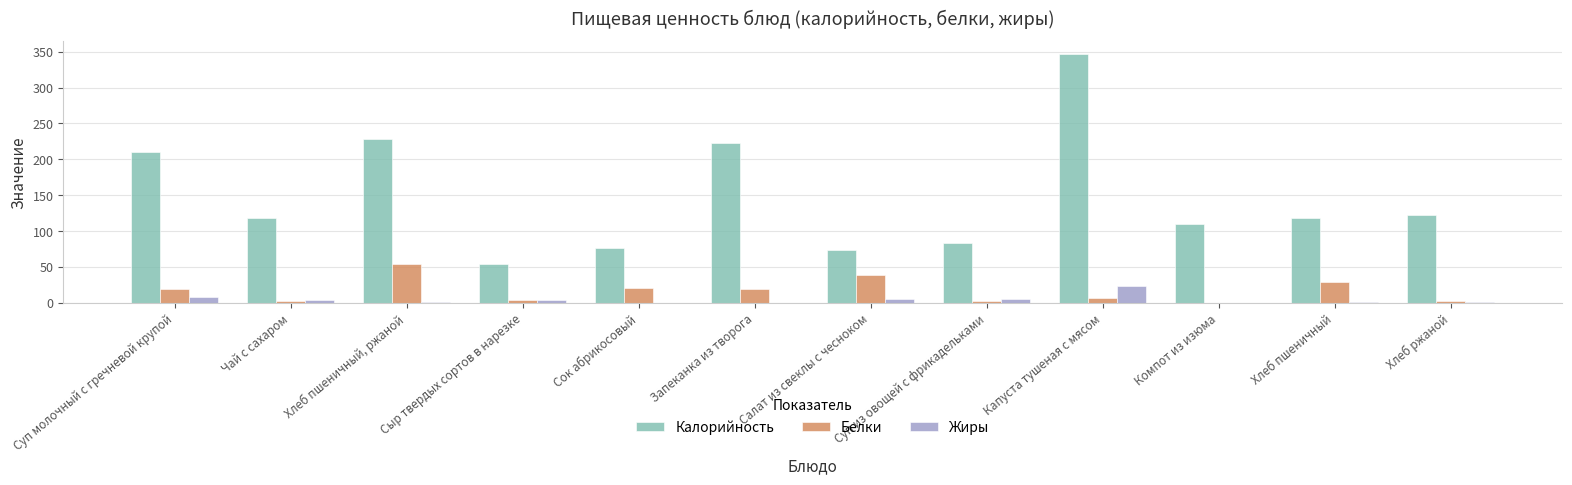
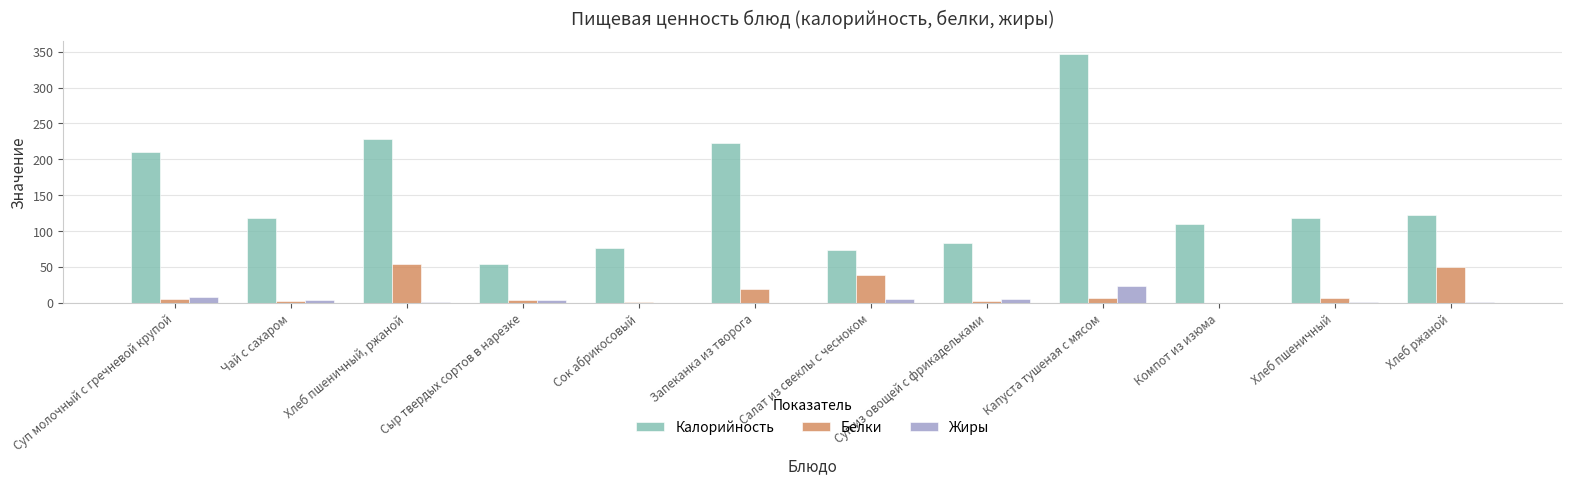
Белки, Суп молочный с гречневой крупой: 20 -> 10
Белки, Сок абрикосовый: 20 -> 0
Белки, Хлеб пшеничный: 30 -> 10
Белки, Хлеб ржаной: 0 -> 50
